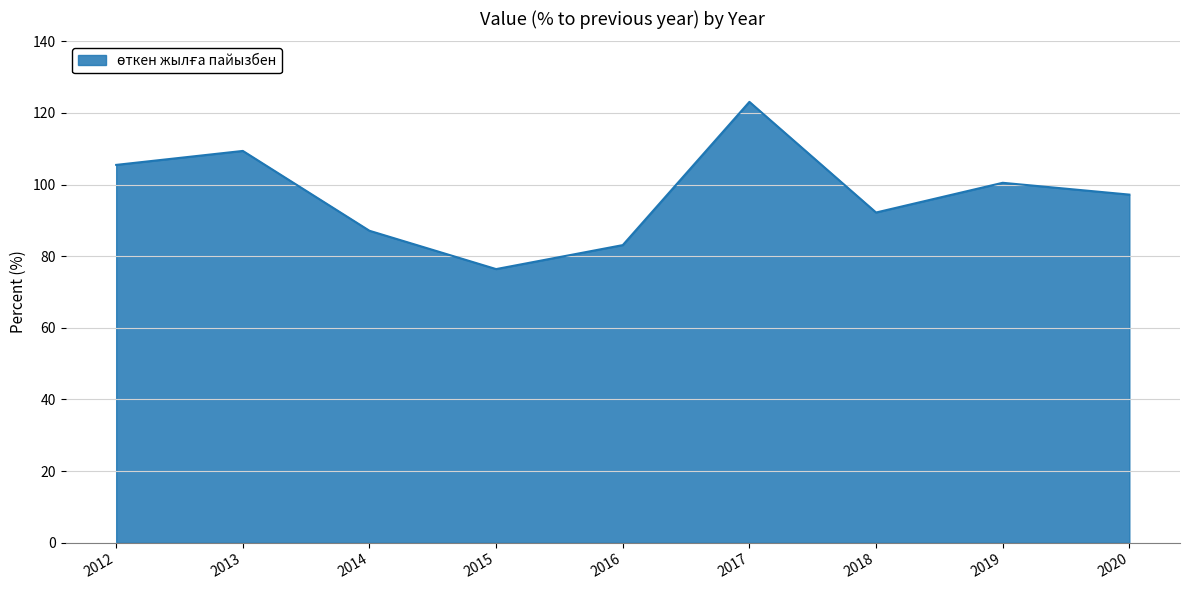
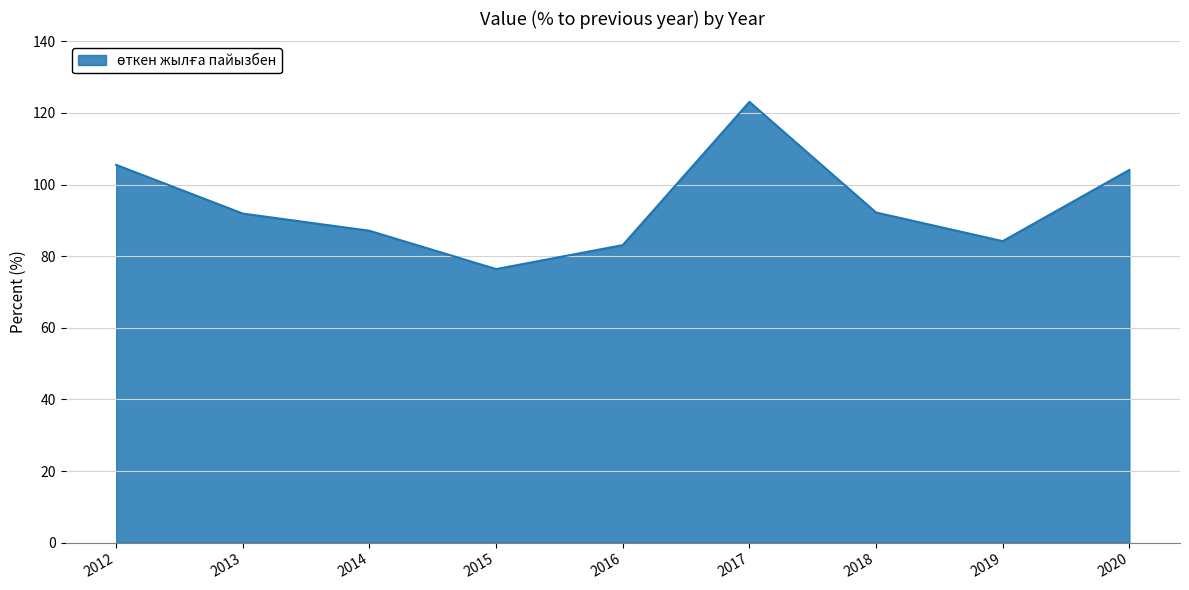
2013: 109 -> 92
2019: 101 -> 84
2020: 97 -> 104
